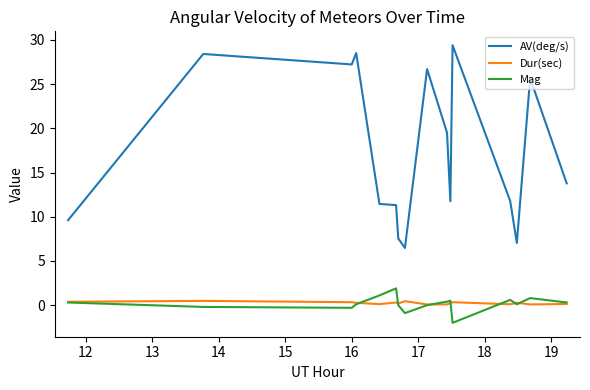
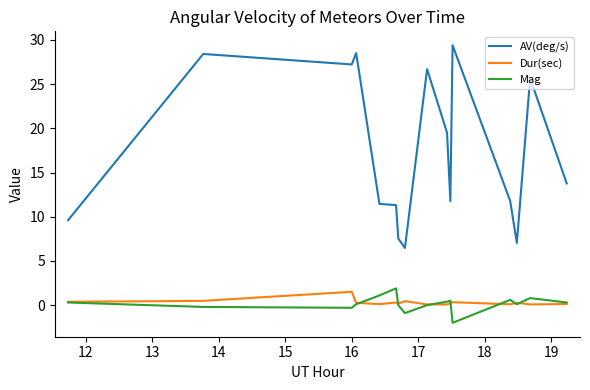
Dur(sec), 16: 0 -> 2
